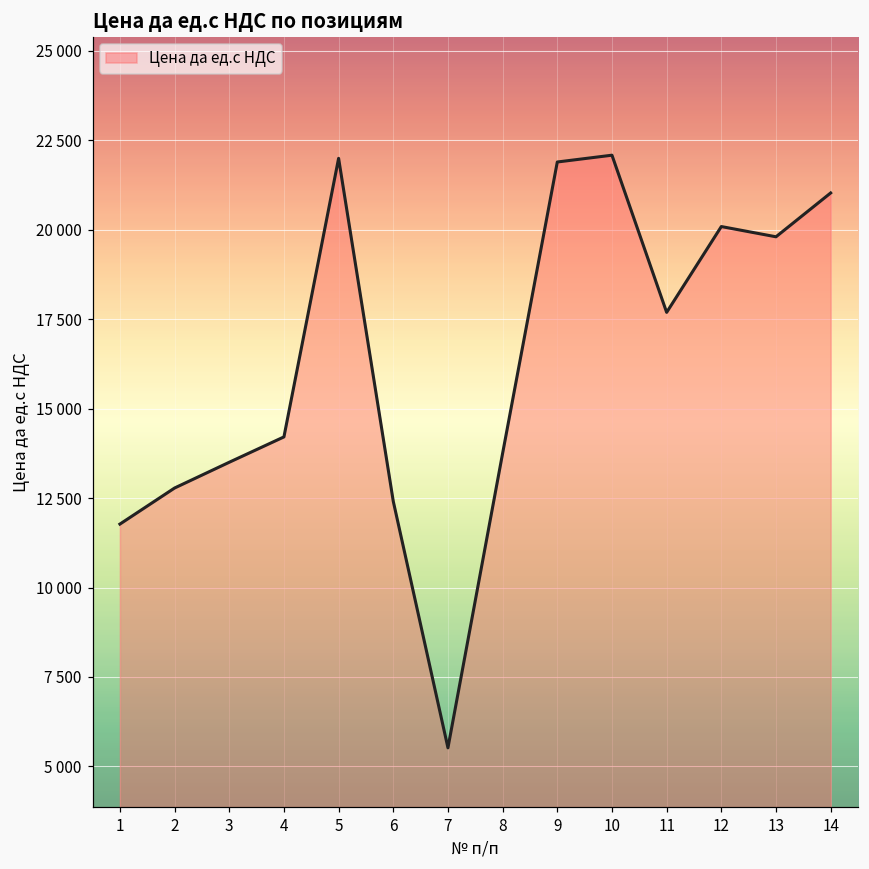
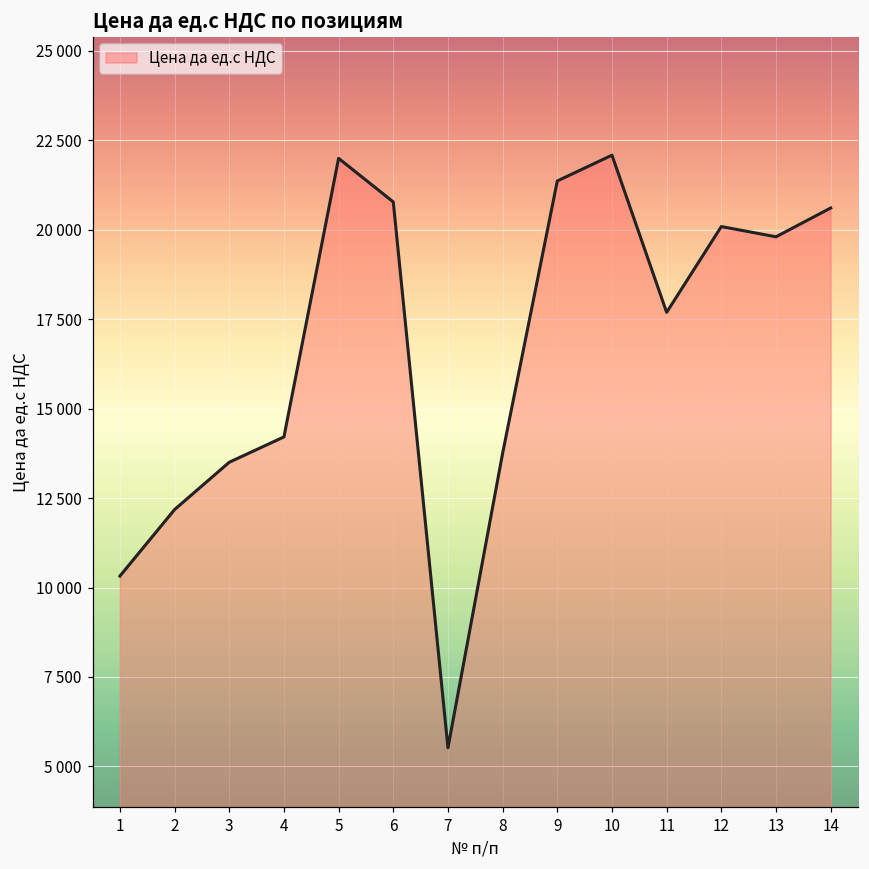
1: 11800 -> 10300
2: 12800 -> 12200
6: 12400 -> 20800
9: 21900 -> 21400
14: 21000 -> 20600
